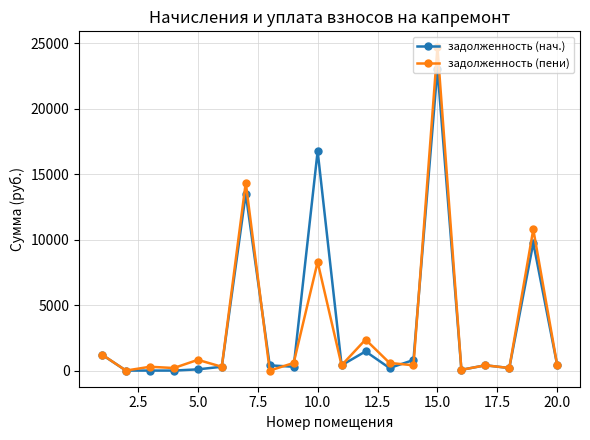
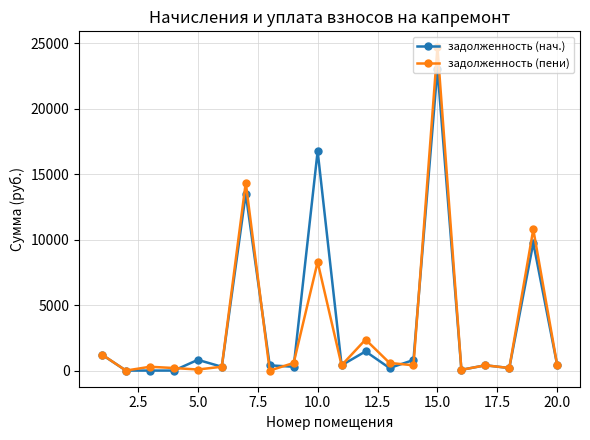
задолженность (нач.), 5.0: 100 -> 800
задолженность (пени), 5.0: 800 -> 100
